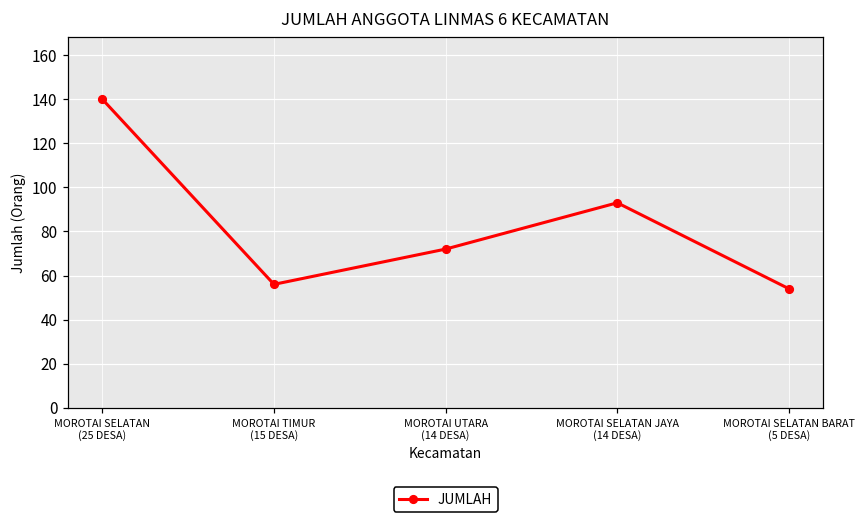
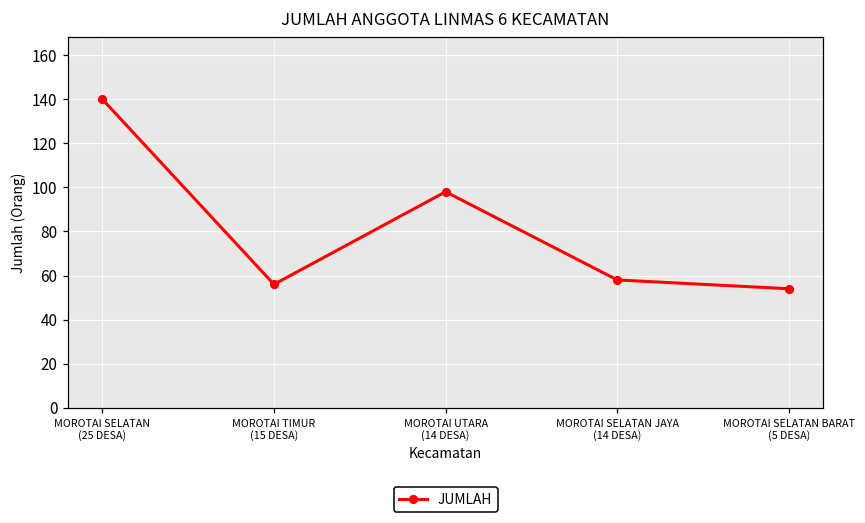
MOROTAI UTARA (14 DESA): 72 -> 98
MOROTAI SELATAN JAYA (14 DESA): 93 -> 58
